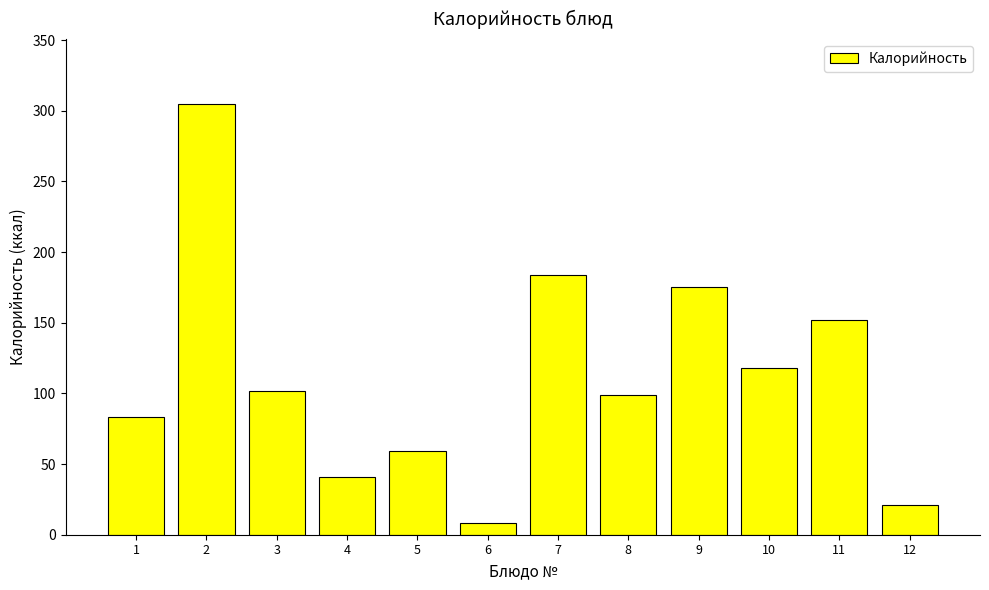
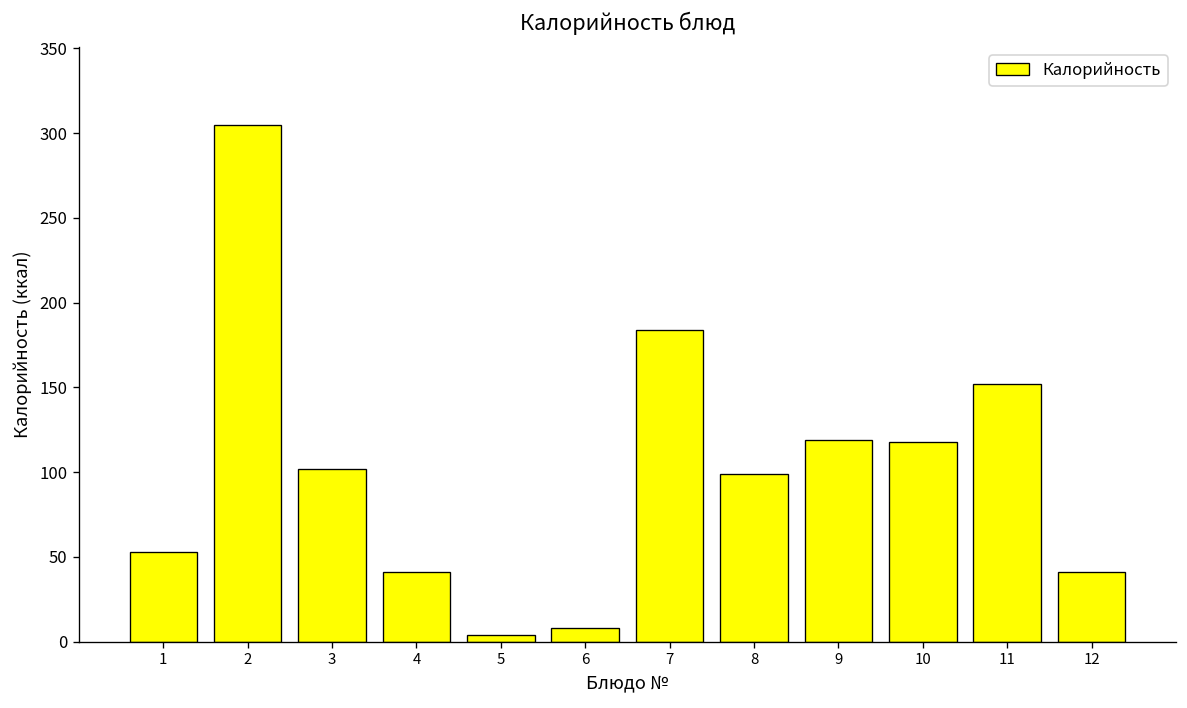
1: 83 -> 53
5: 59 -> 4
9: 175 -> 119
12: 21 -> 41
